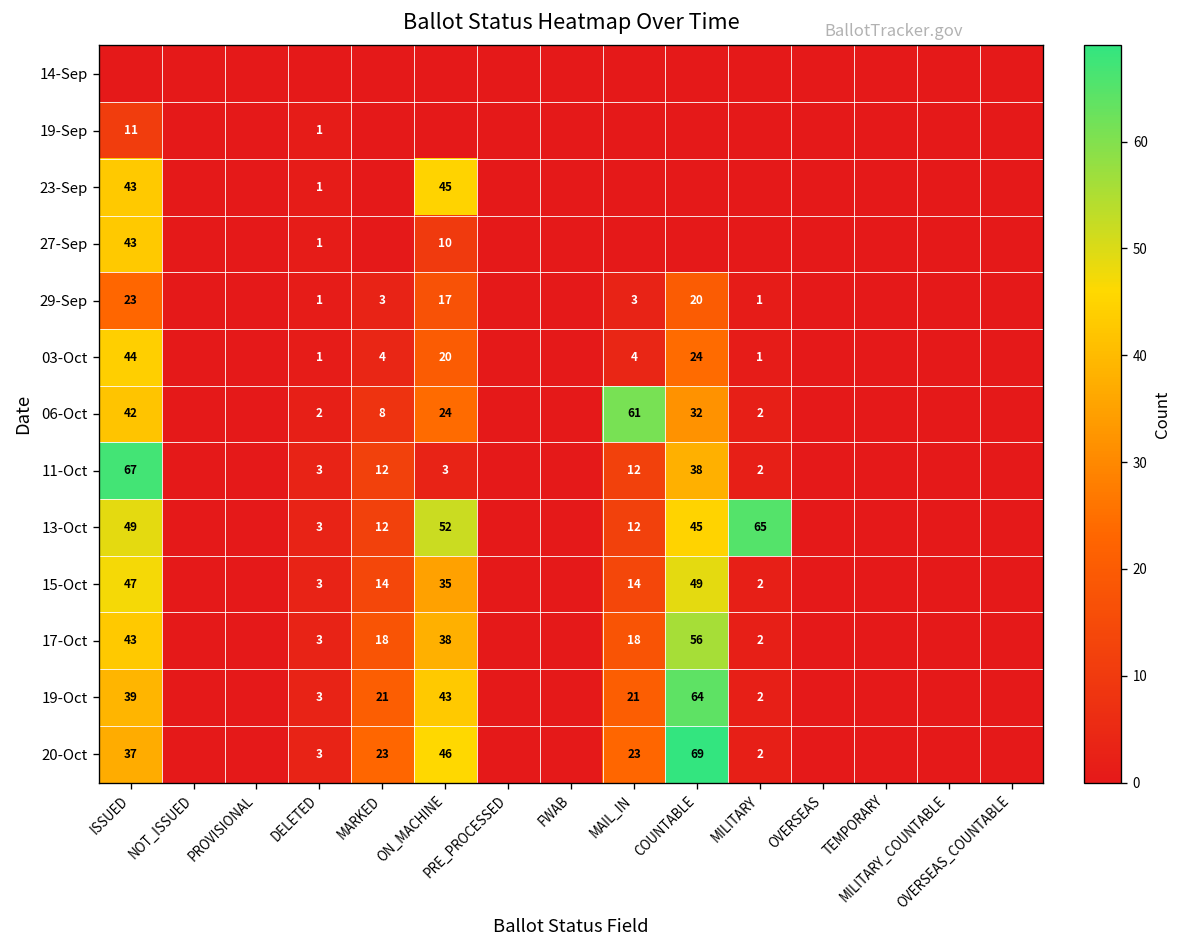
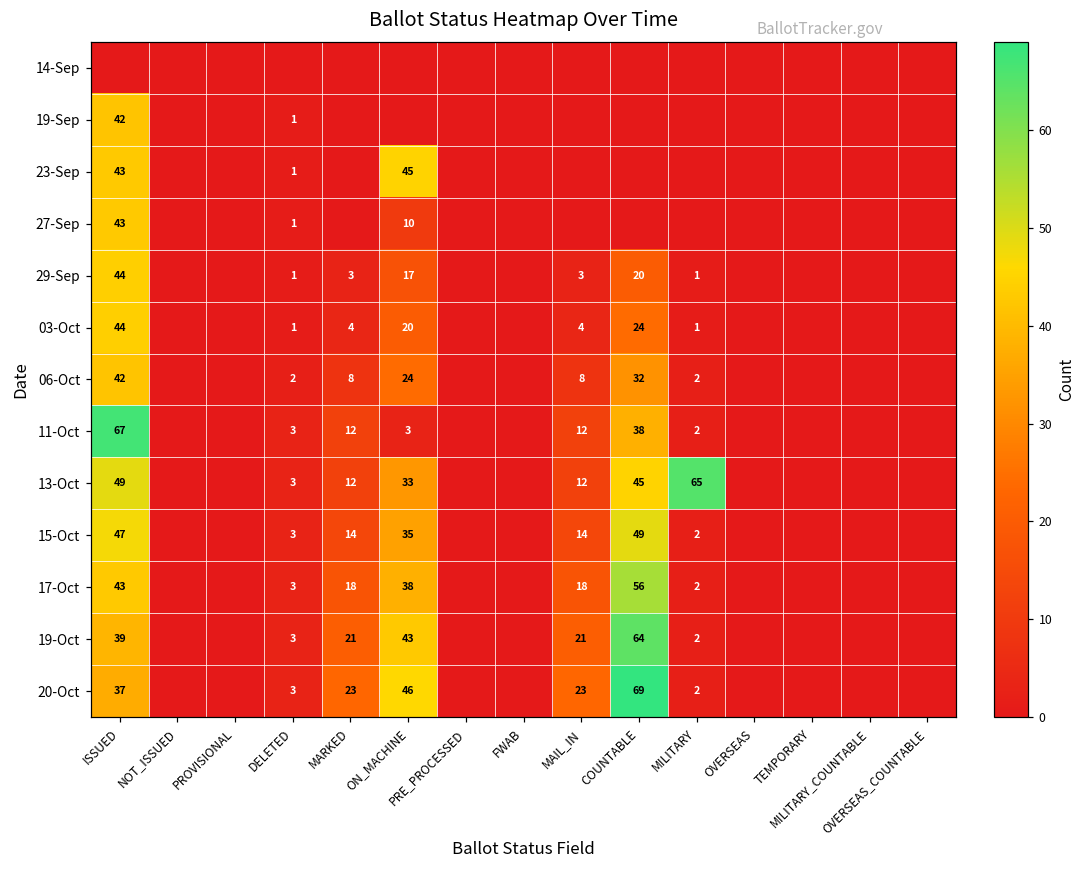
19-Sep, ISSUED: 11 -> 42
29-Sep, ISSUED: 23 -> 44
06-Oct, MAIL_IN: 61 -> 8
13-Oct, ON_MACHINE: 52 -> 33
